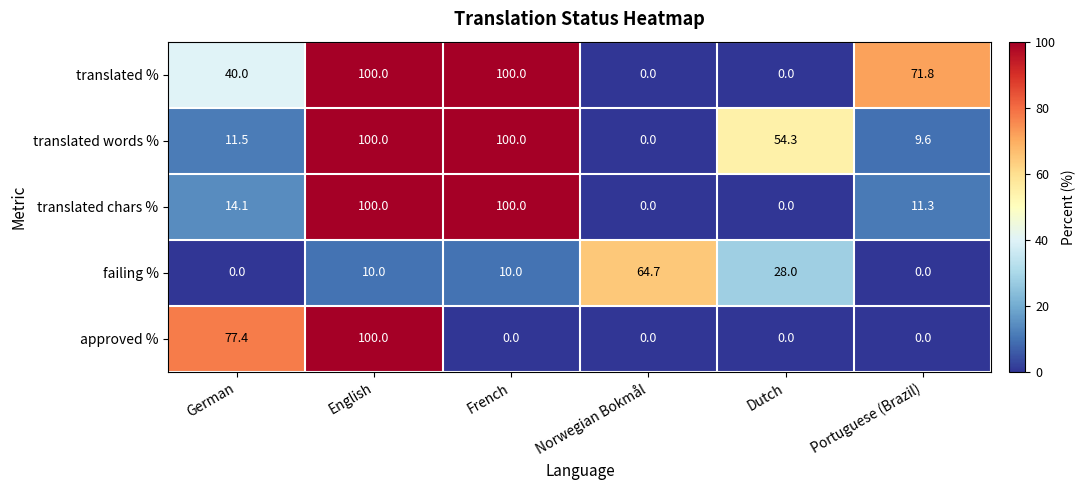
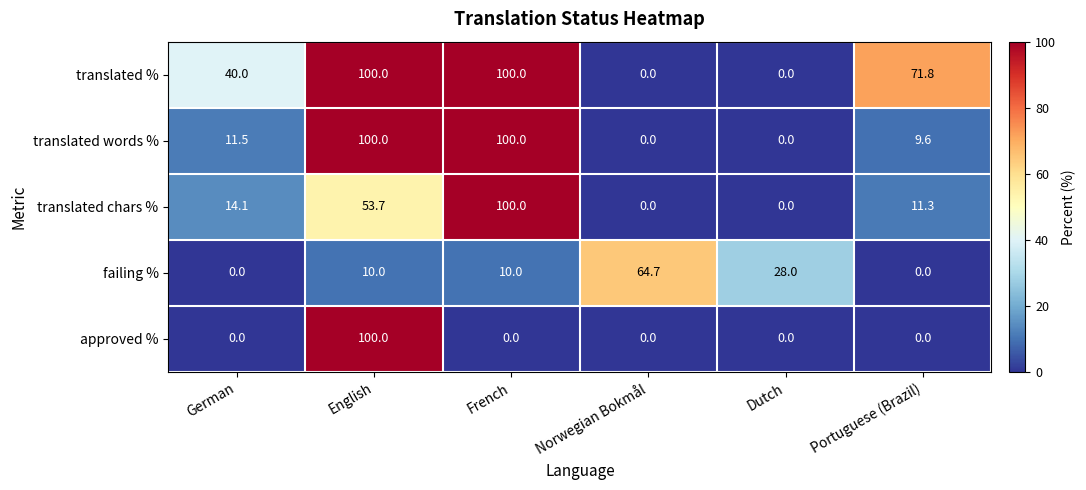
translated words %, Dutch: 54.3 -> 0.0
translated chars %, English: 100.0 -> 53.7
approved %, German: 77.4 -> 0.0
